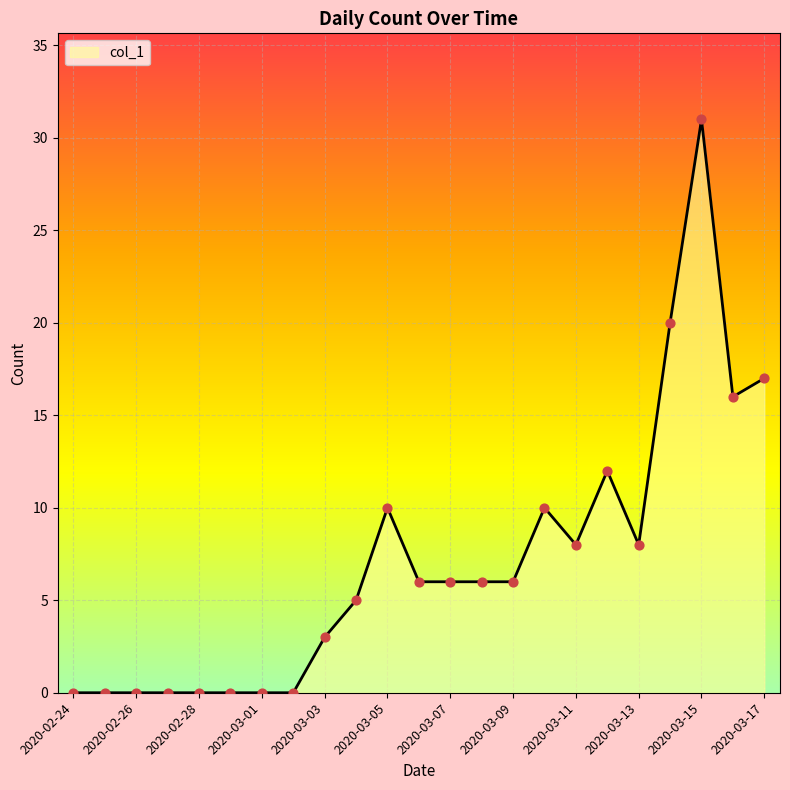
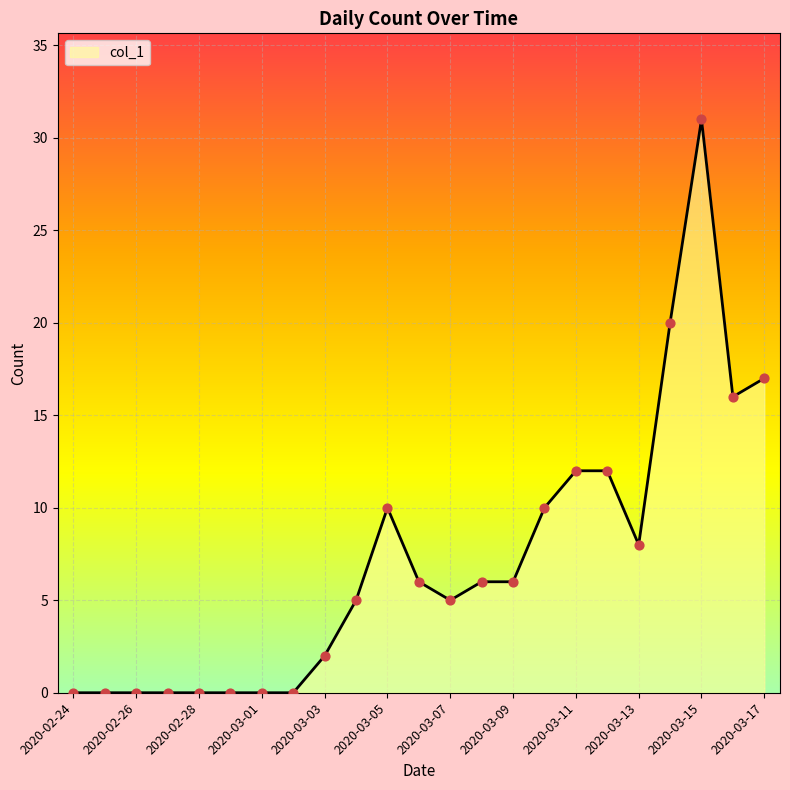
2020-03-03: 3 -> 2
2020-03-07: 6 -> 5
2020-03-11: 8 -> 12
